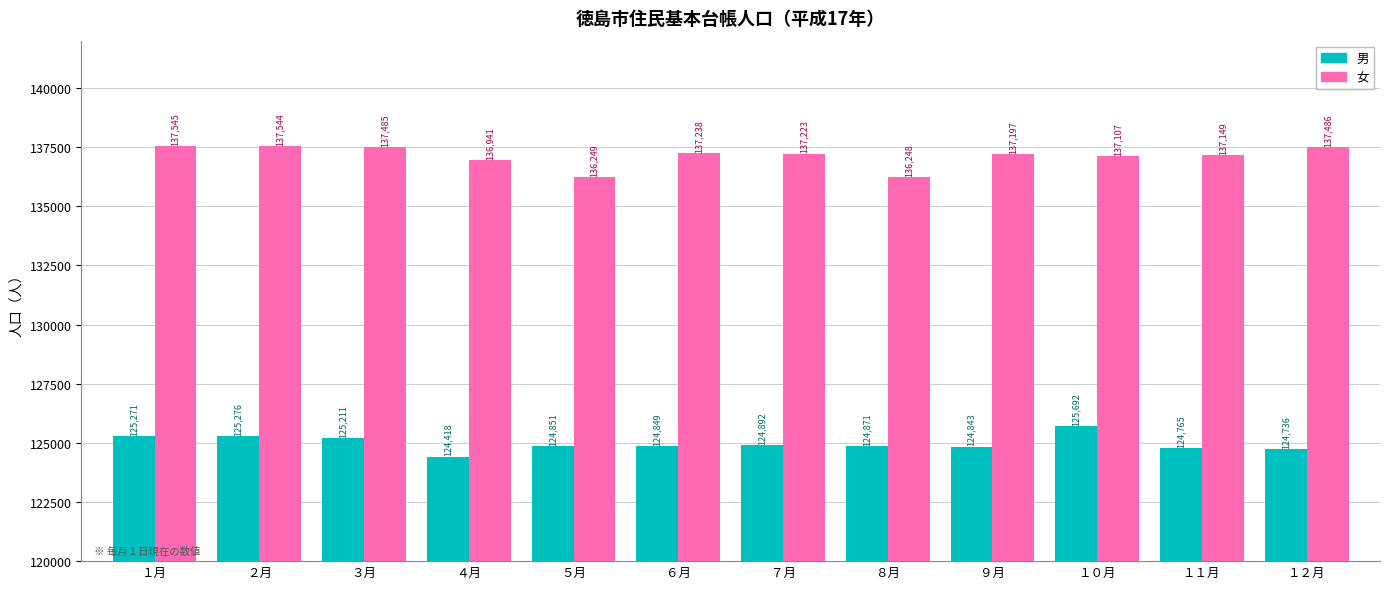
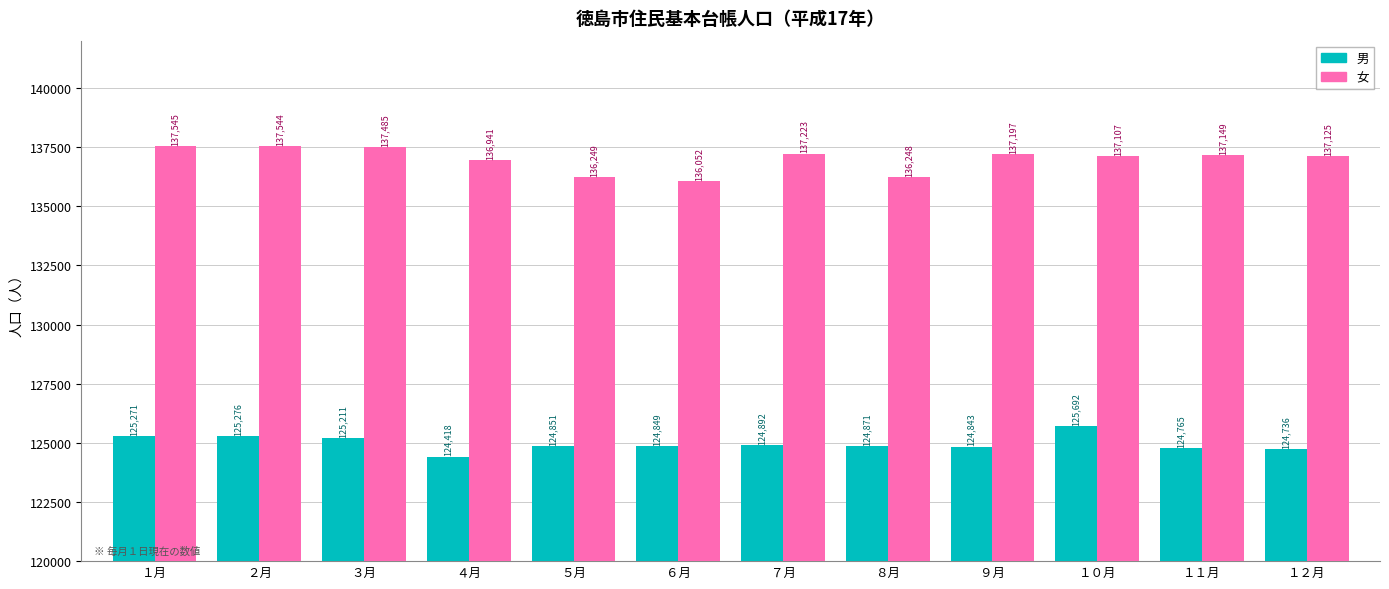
女, ６月: 137,238 -> 136,052
女, １２月: 137,486 -> 137,125
